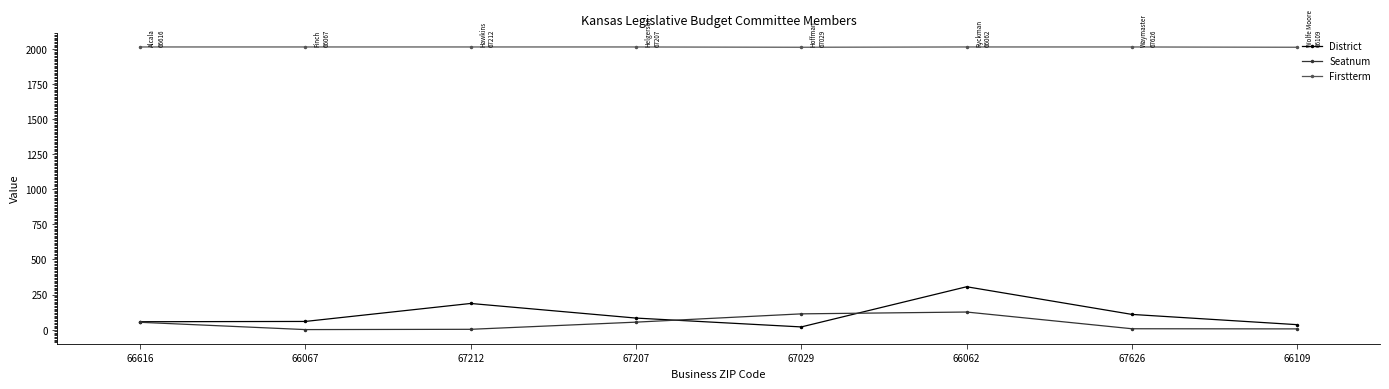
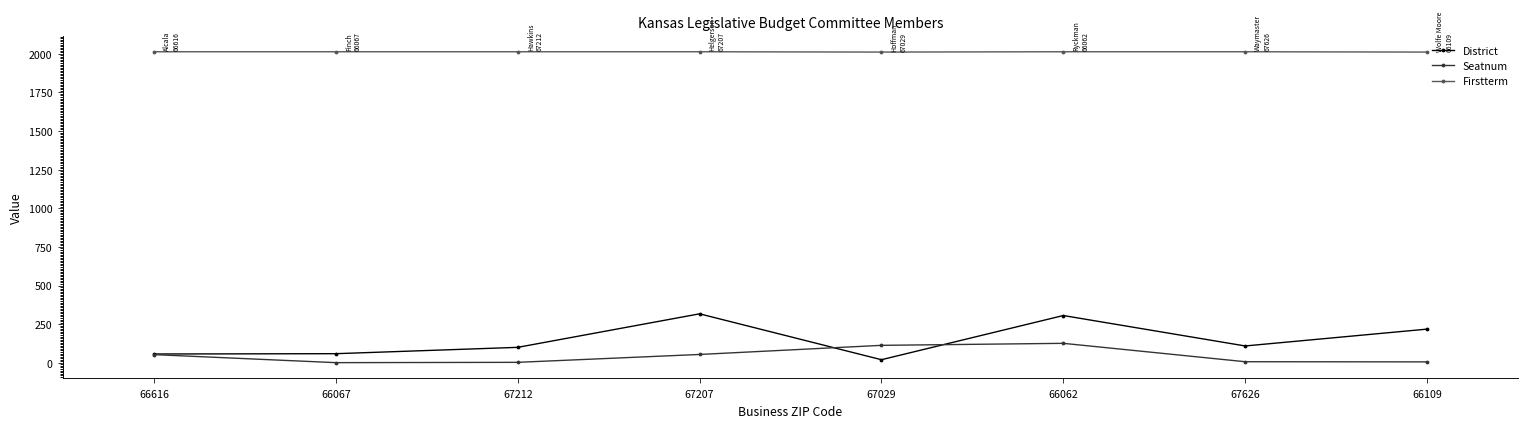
District, 67212: 190 -> 100
District, 67207: 80 -> 320
District, 66109: 40 -> 220
